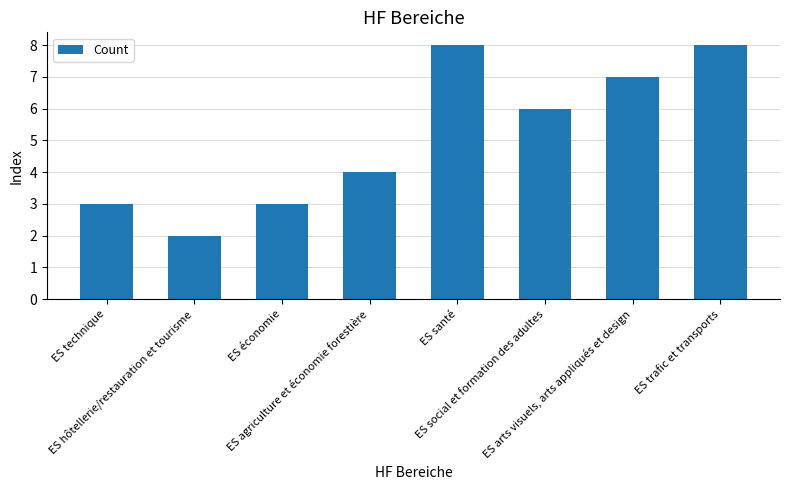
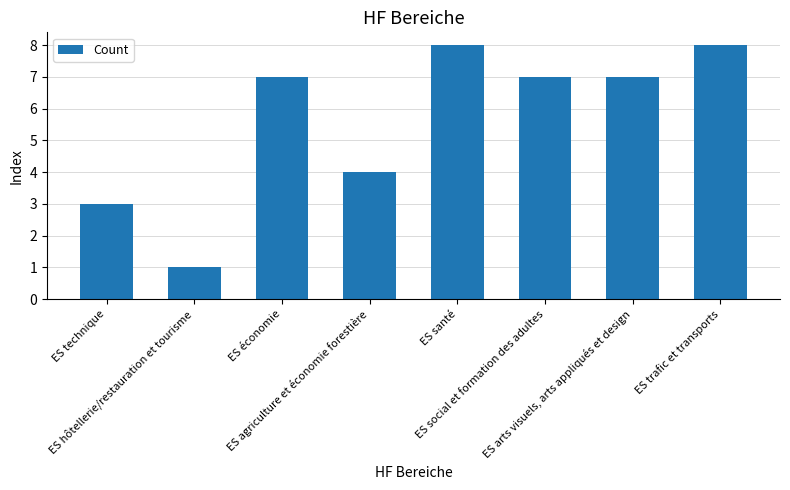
ES hôtellerie/restauration et tourisme: 2 -> 1
ES économie: 3 -> 7
ES social et formation des adultes: 6 -> 7
